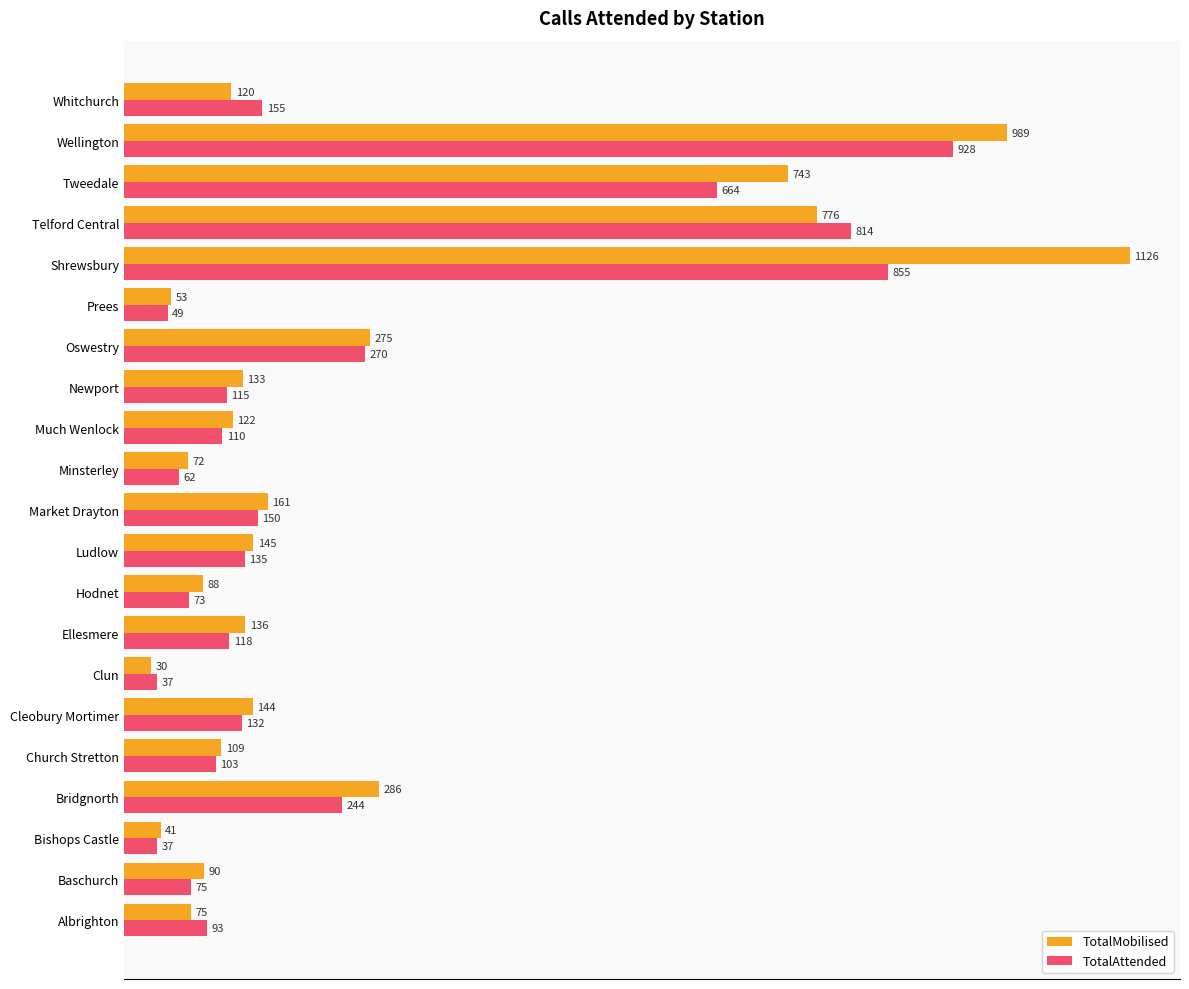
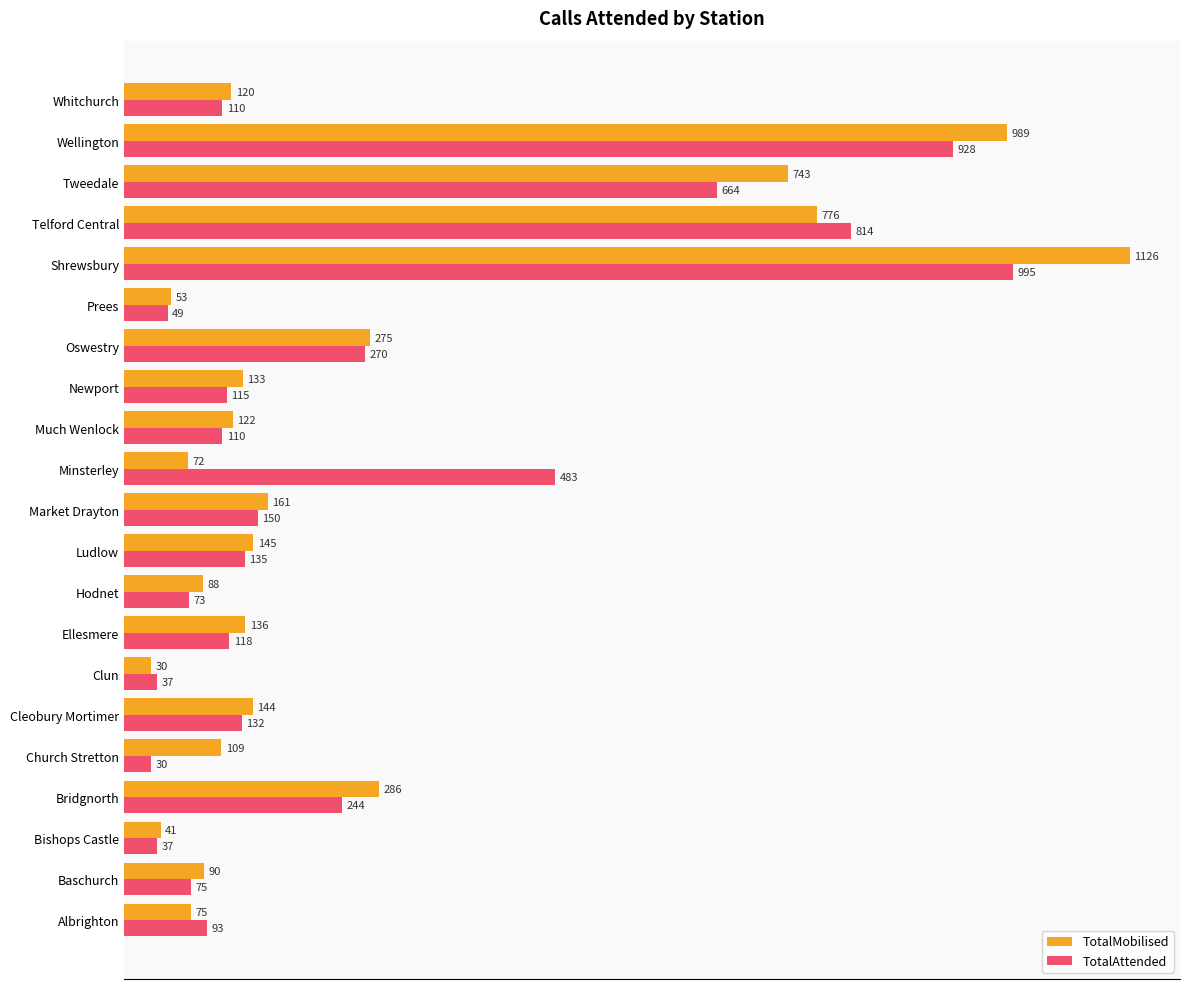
TotalAttended, Whitchurch: 155 -> 110
TotalAttended, Shrewsbury: 855 -> 995
TotalAttended, Minsterley: 62 -> 483
TotalAttended, Church Stretton: 103 -> 30
